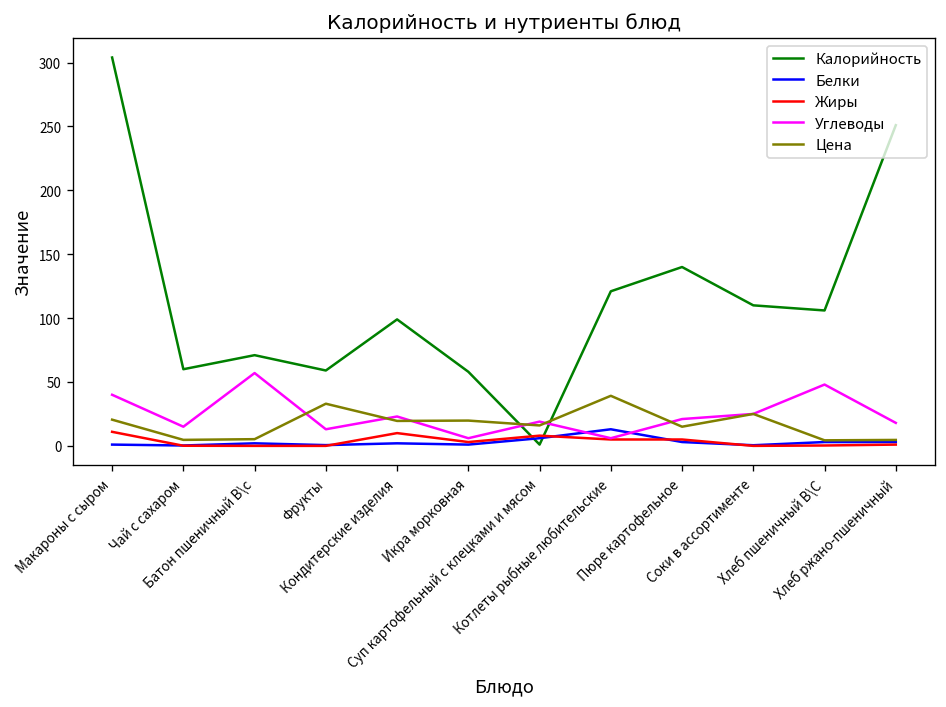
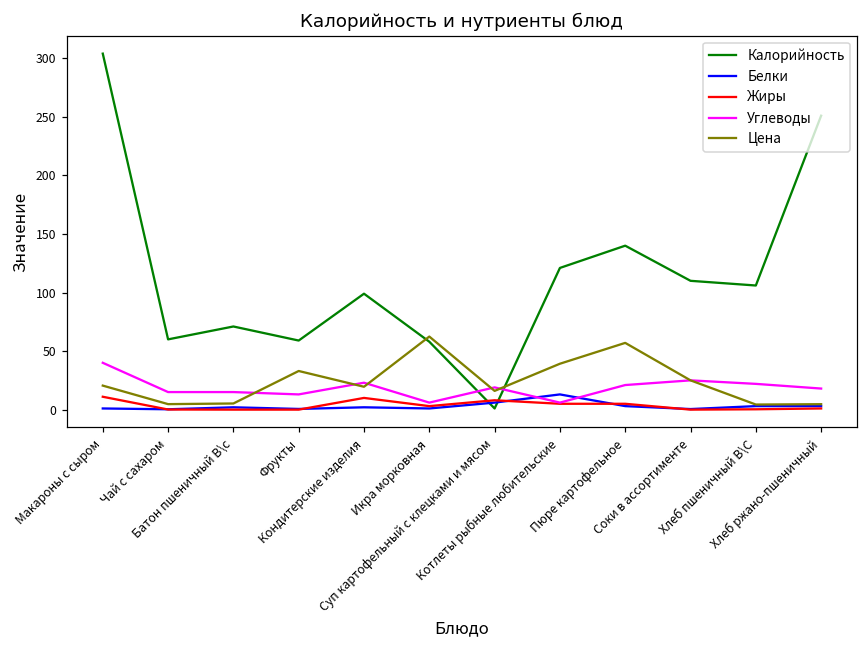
Углеводы, Батон пшеничный В\с: 57 -> 15
Цена, Икра морковная: 20 -> 62
Цена, Пюре картофельное: 15 -> 57
Углеводы, Хлеб пшеничный В\С: 48 -> 22
